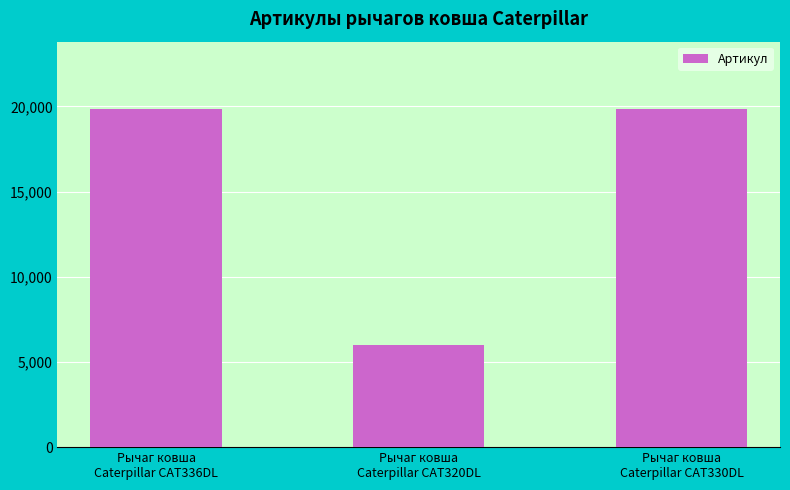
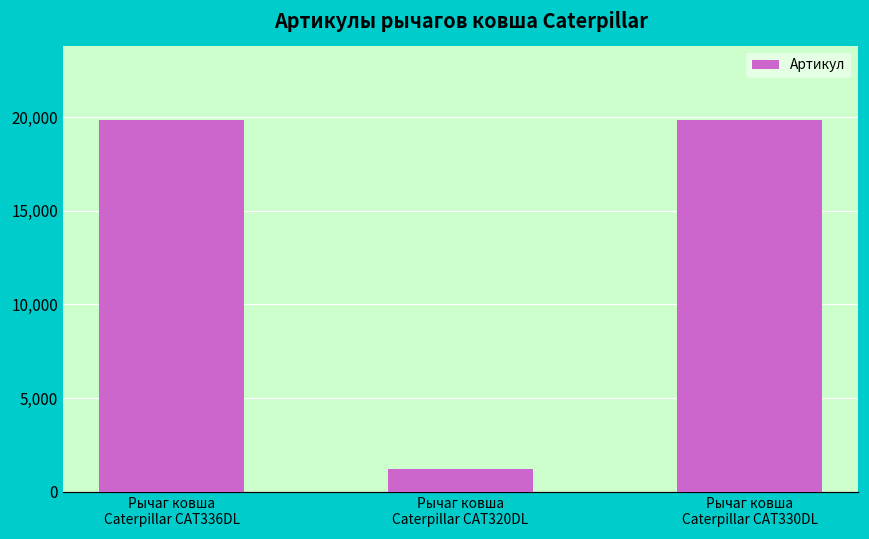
Рычаг ковша Caterpillar CAT320DL: 6,000 -> 1,200
